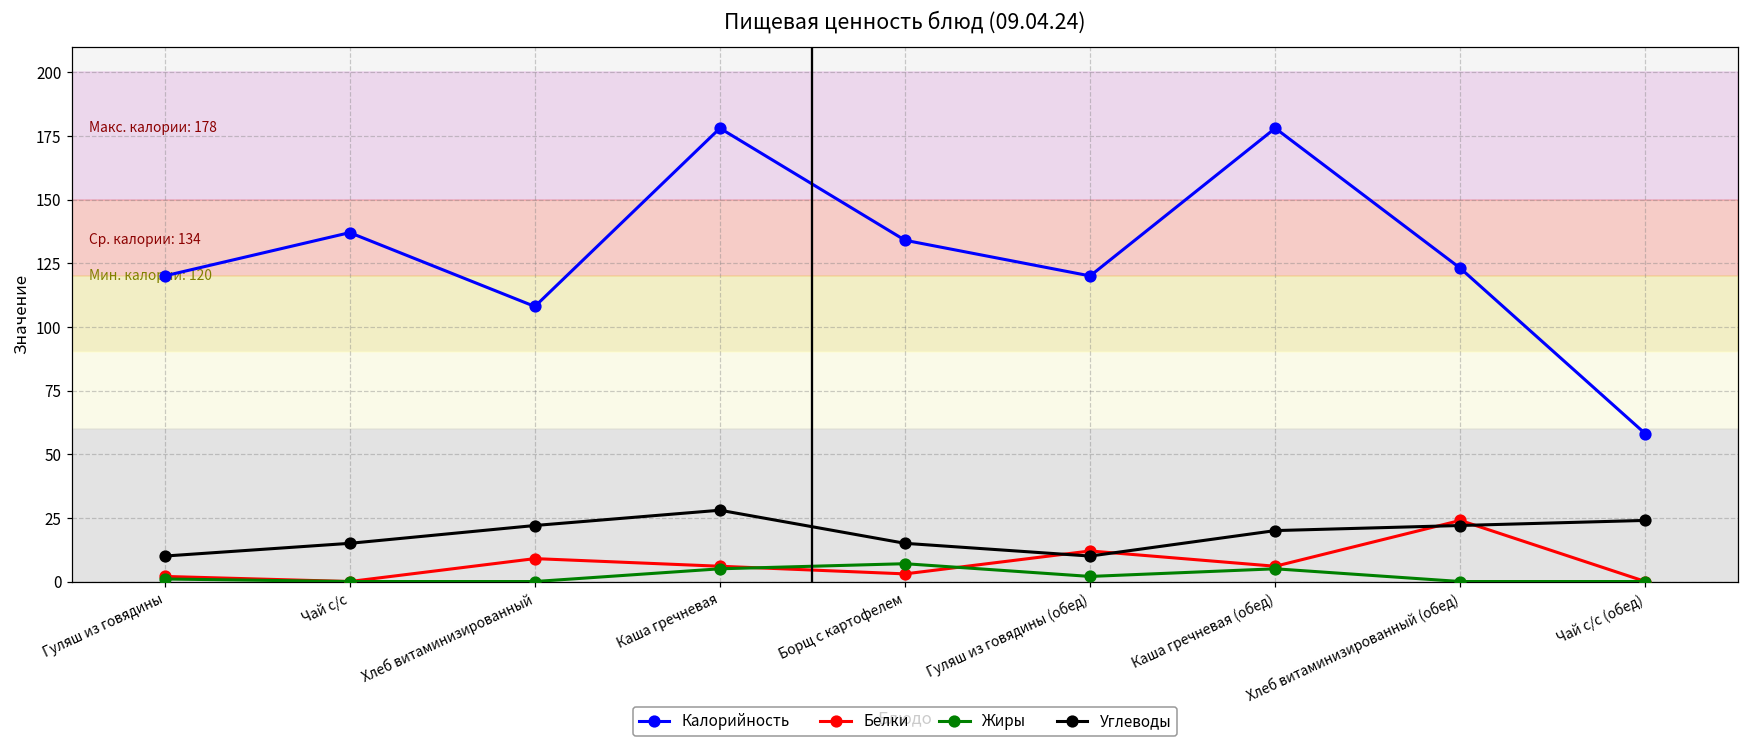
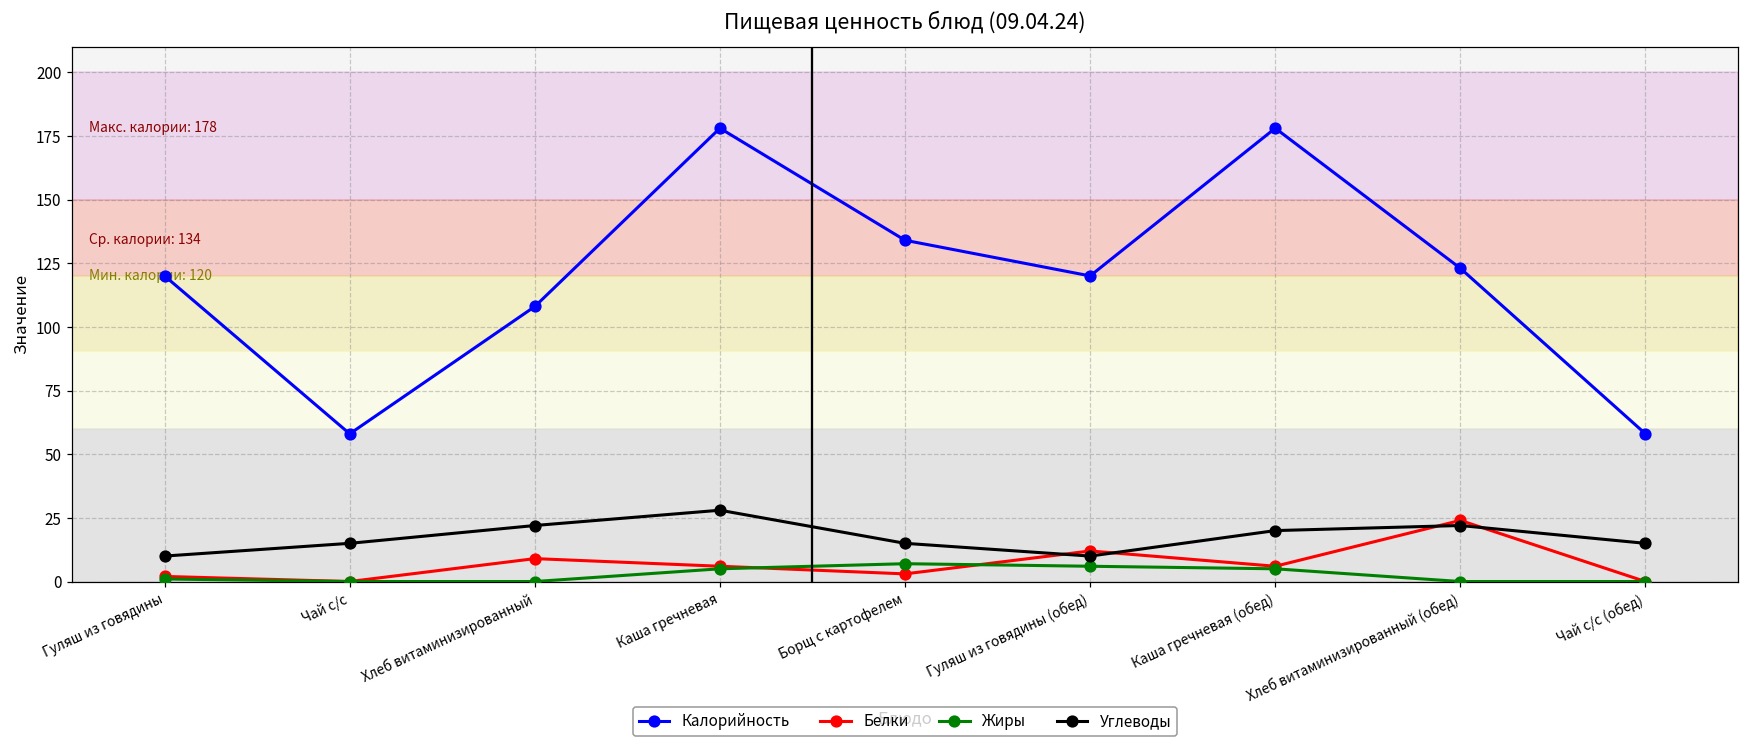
Калорийность, Чай с/с: 137 -> 58
Жиры, Гуляш из говядины (обед): 2 -> 6
Углеводы, Чай с/с (обед): 24 -> 15
